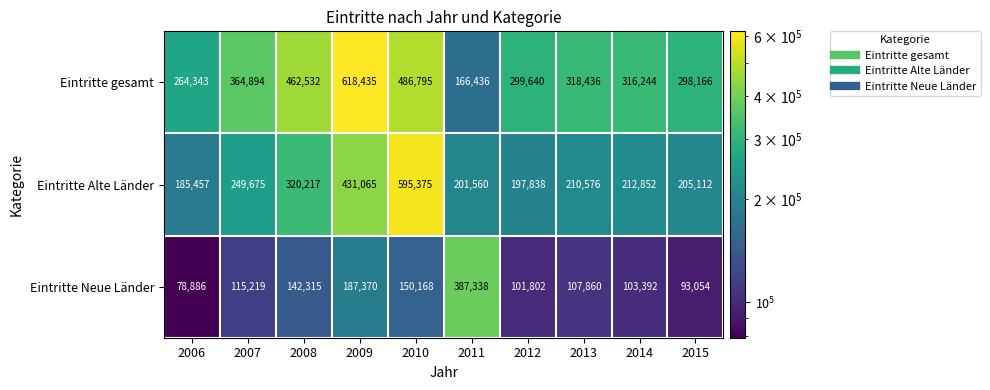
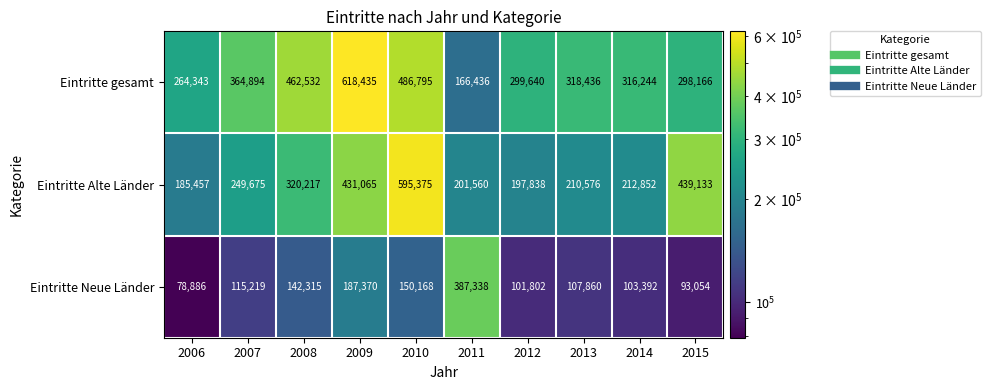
Eintritte Alte Länder, 2015: 205,112 -> 439,133
